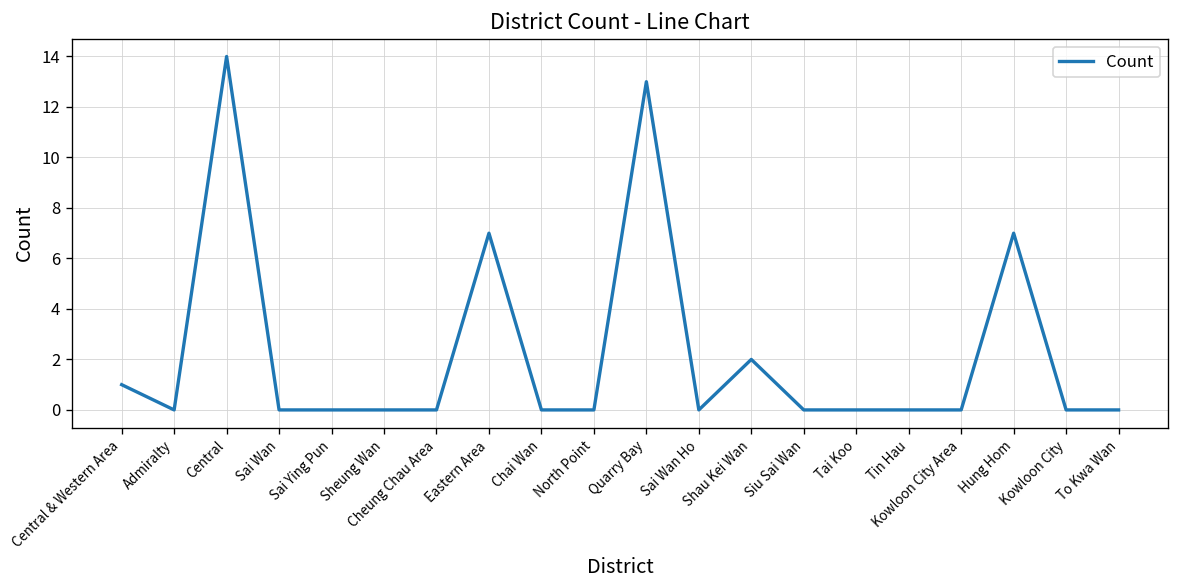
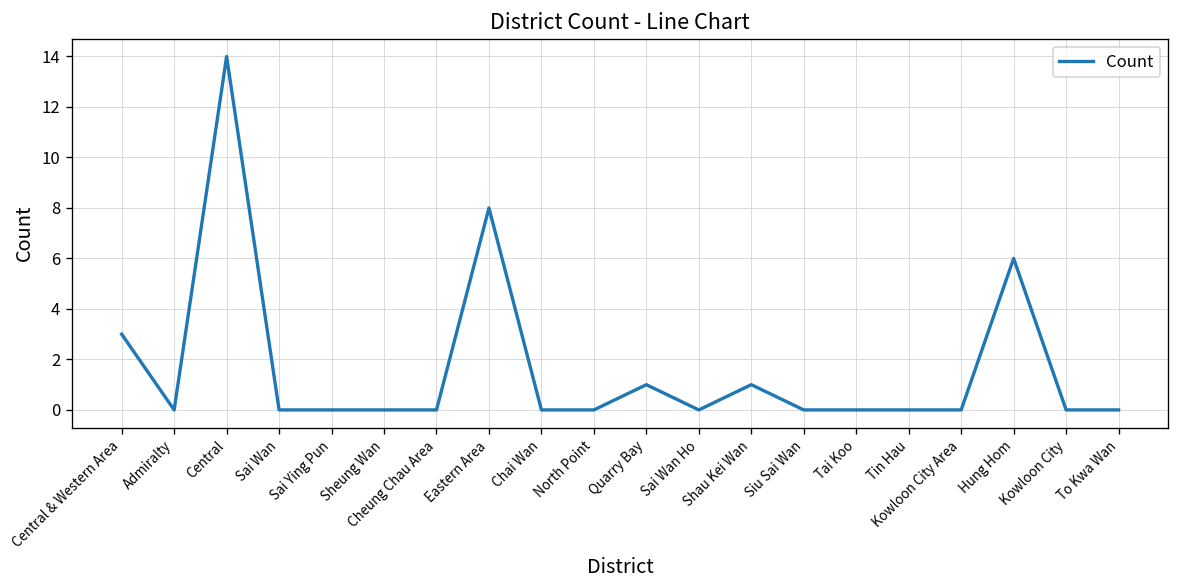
Central & Western Area: 1 -> 3
Eastern Area: 7 -> 8
Quarry Bay: 13 -> 1
Shau Kei Wan: 2 -> 1
Hung Hom: 7 -> 6
